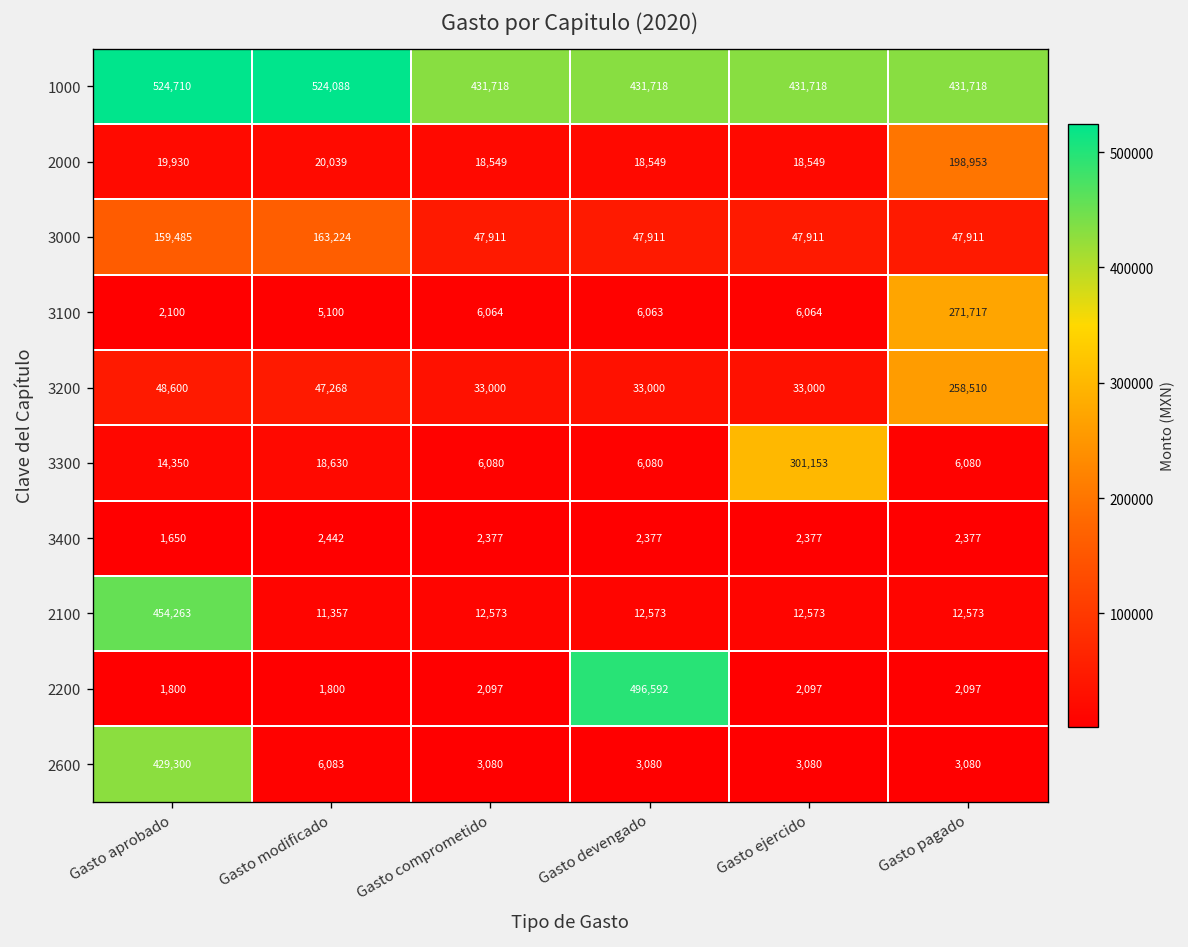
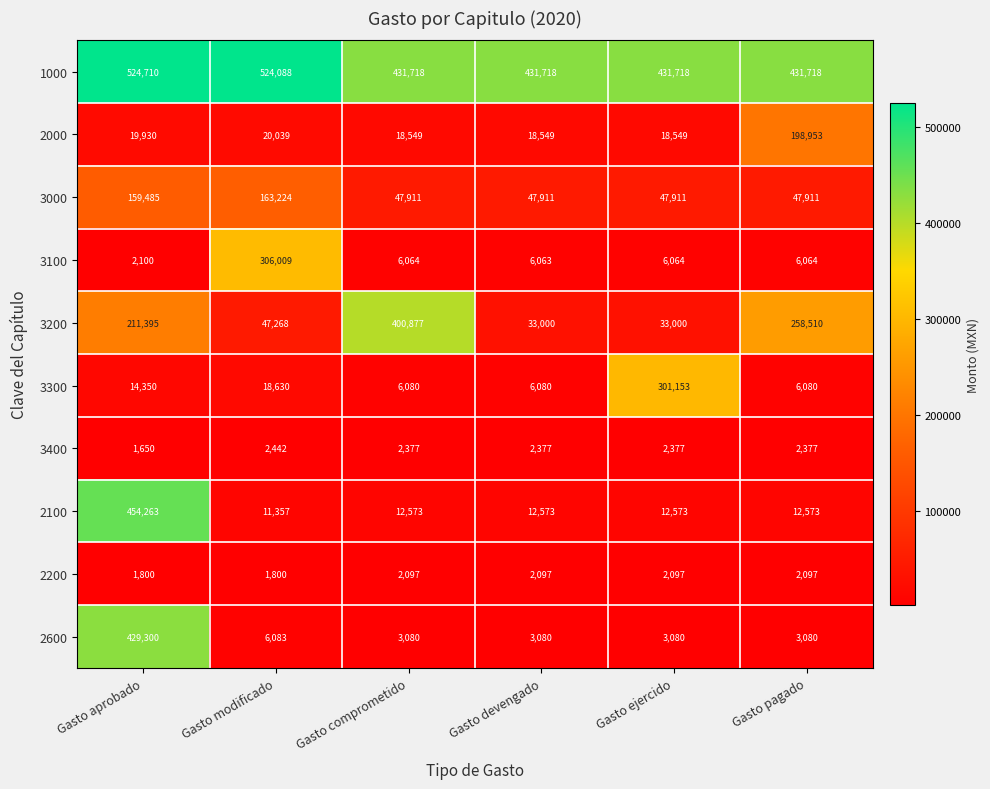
3100, Gasto modificado: 5,100 -> 306,009
3100, Gasto pagado: 271,717 -> 6,064
3200, Gasto aprobado: 48,600 -> 211,395
3200, Gasto comprometido: 33,000 -> 400,877
2200, Gasto devengado: 496,592 -> 2,097
